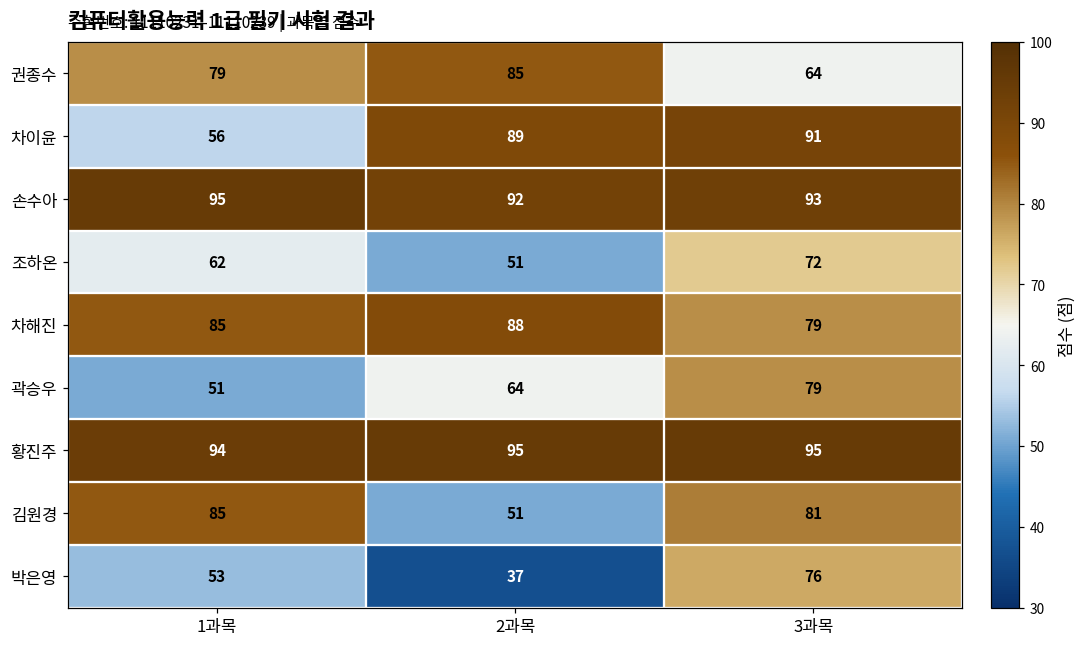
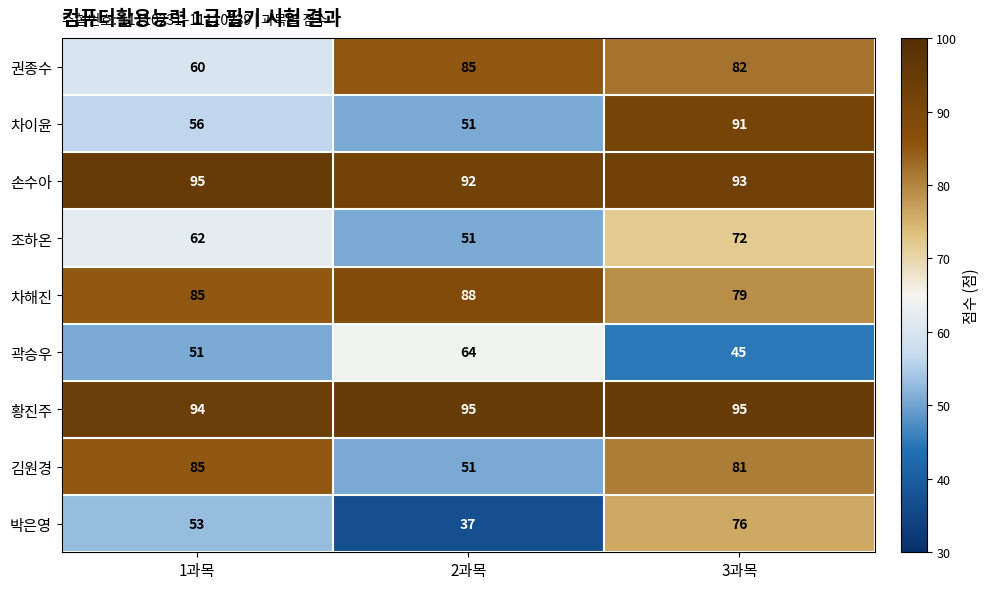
권종수, 1과목: 79 -> 60
권종수, 3과목: 64 -> 82
차이윤, 2과목: 89 -> 51
곽승우, 3과목: 79 -> 45
